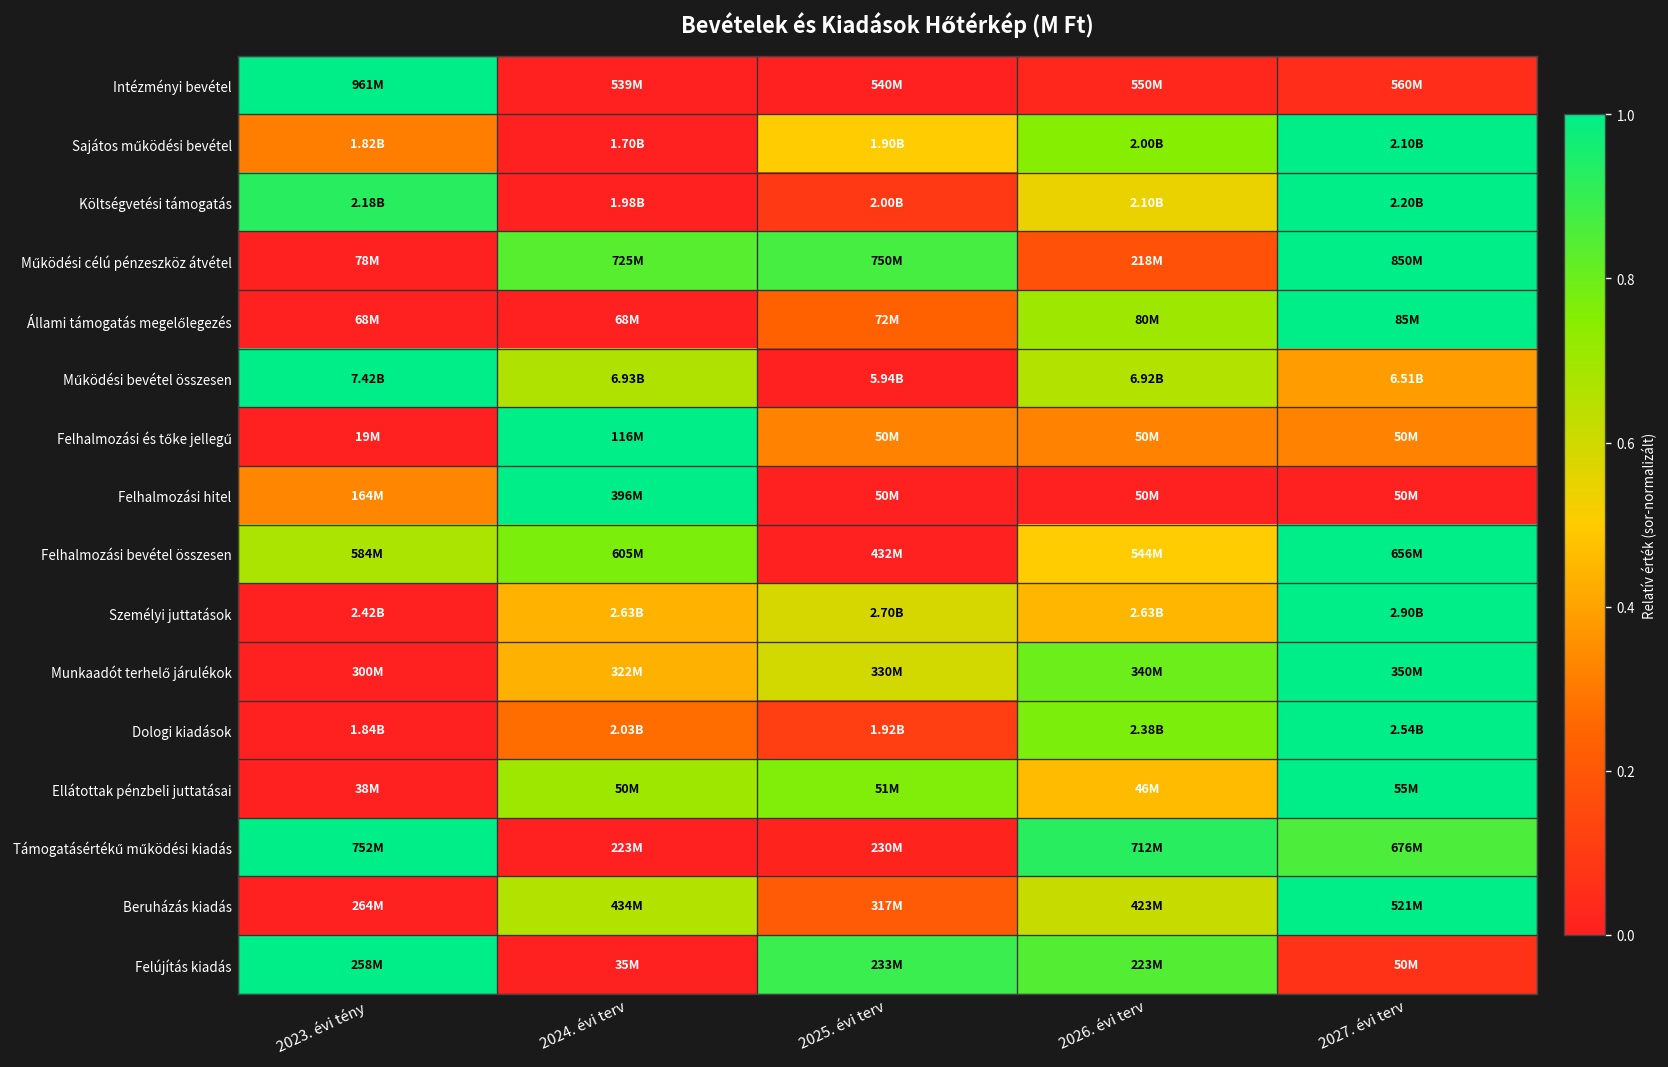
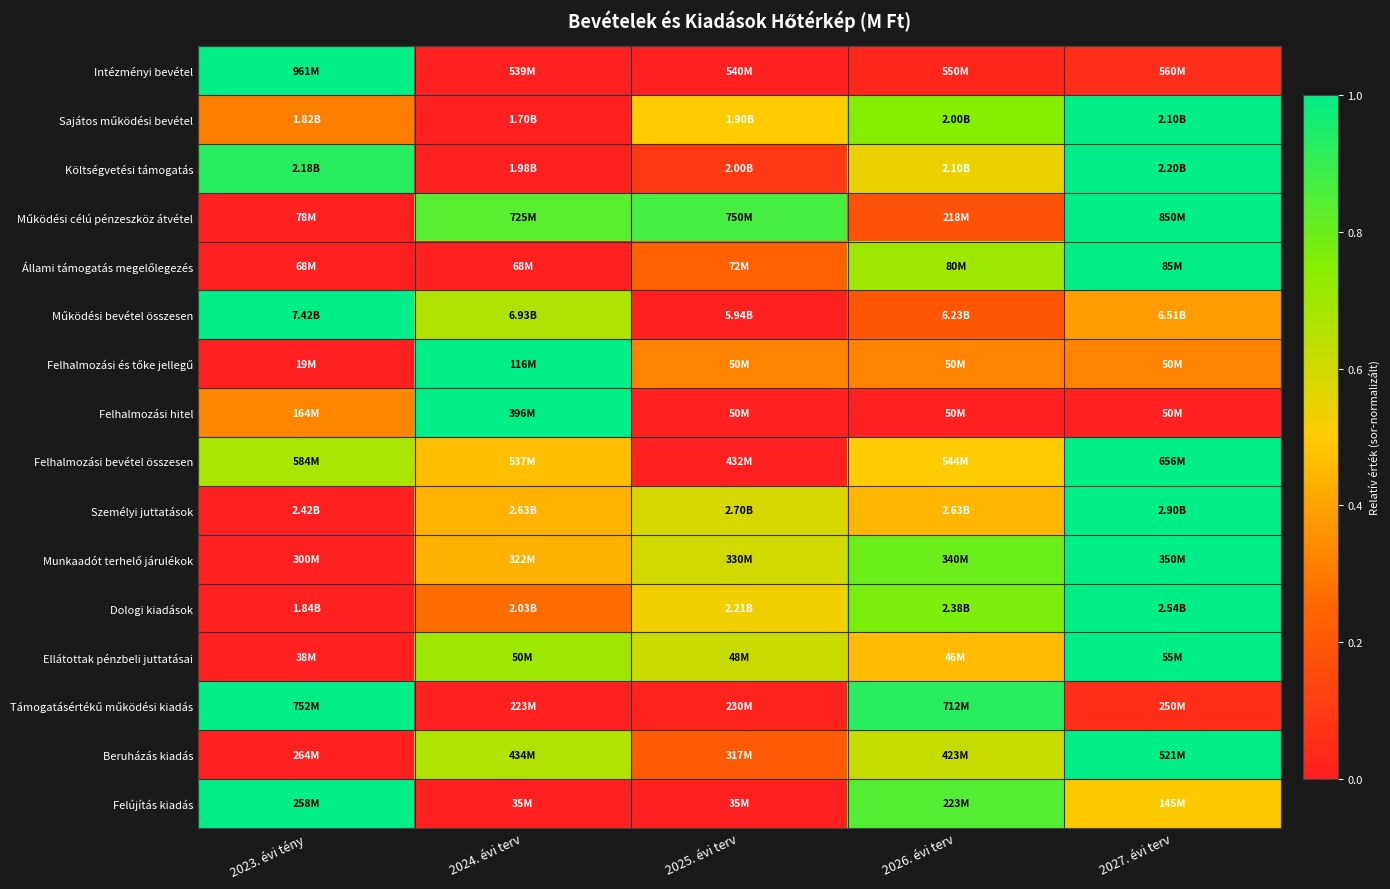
Működési bevétel összesen, 2026. évi terv: 6.92B -> 6.23B
Felhalmozási bevétel összesen, 2024. évi terv: 605M -> 537M
Dologi kiadások, 2025. évi terv: 1.92B -> 2.21B
Ellátottak pénzbeli juttatásai, 2025. évi terv: 51M -> 48M
Támogatásértékű működési kiadás, 2027. évi terv: 676M -> 250M
Felújítás kiadás, 2025. évi terv: 233M -> 35M
Felújítás kiadás, 2027. évi terv: 50M -> 145M
